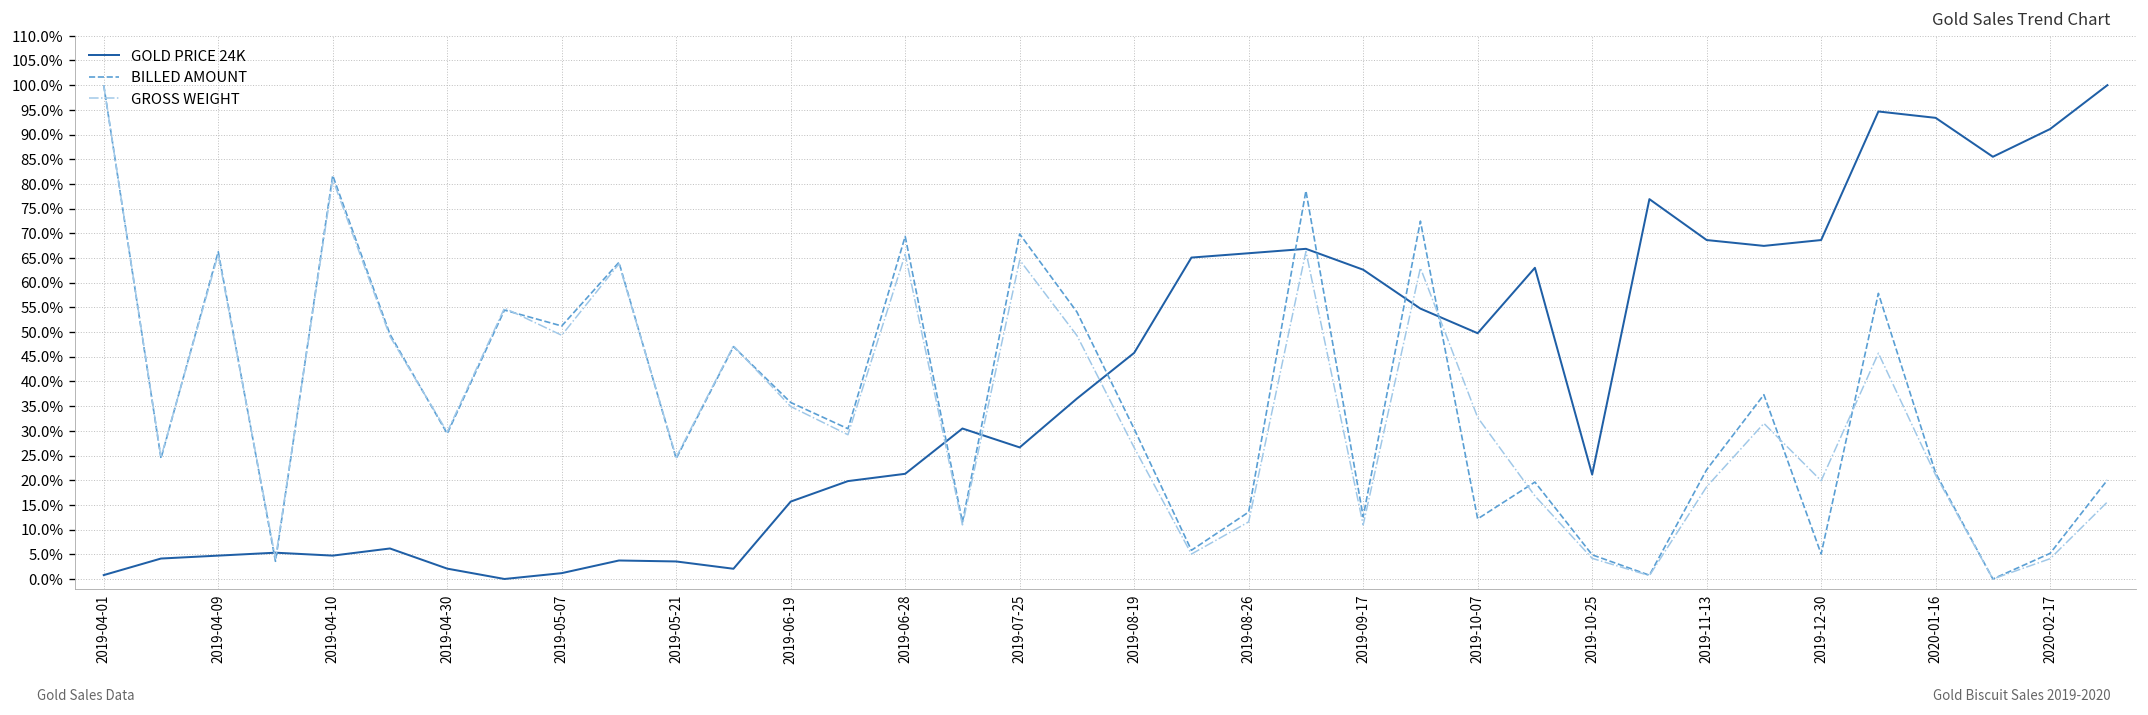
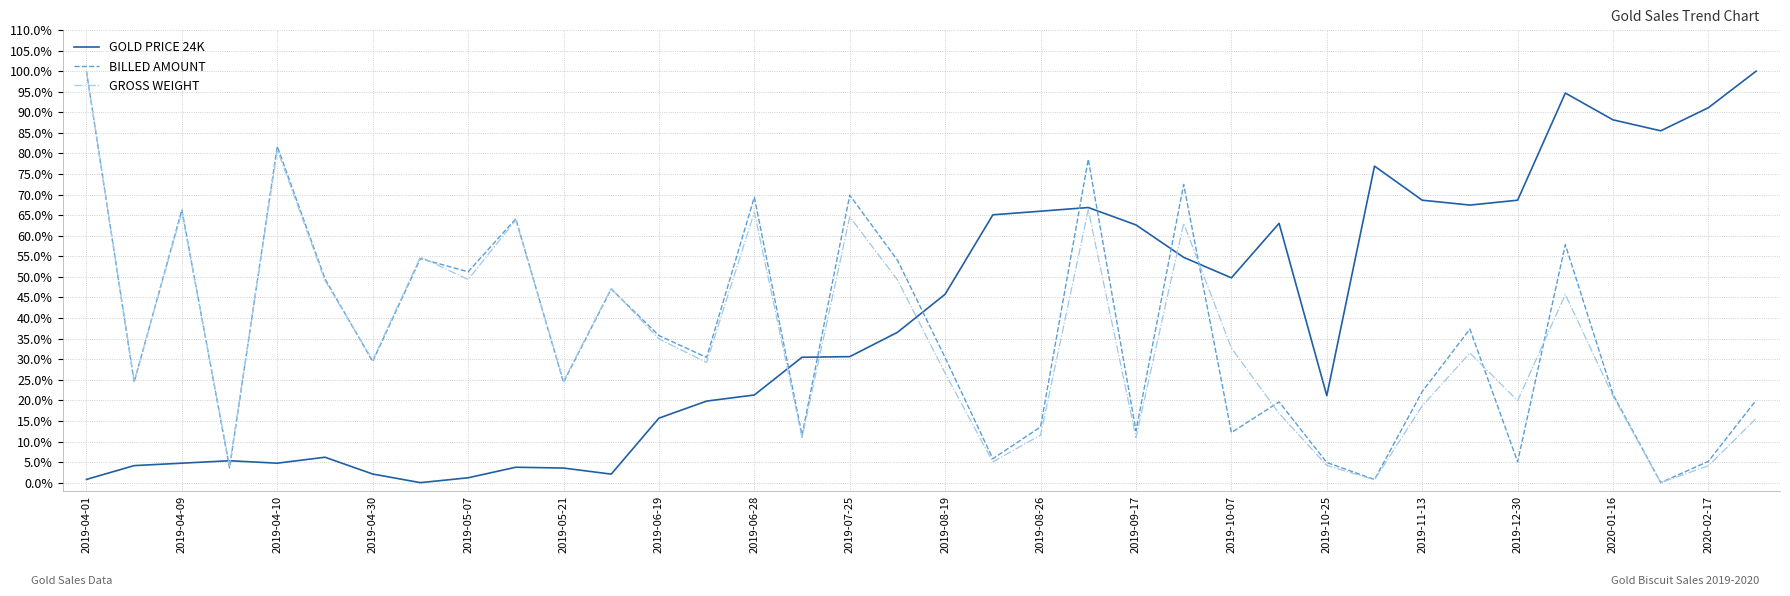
GOLD PRICE 24K, 2019-07-25: 27% -> 31%
GOLD PRICE 24K, 2020-01-16: 93% -> 88%
